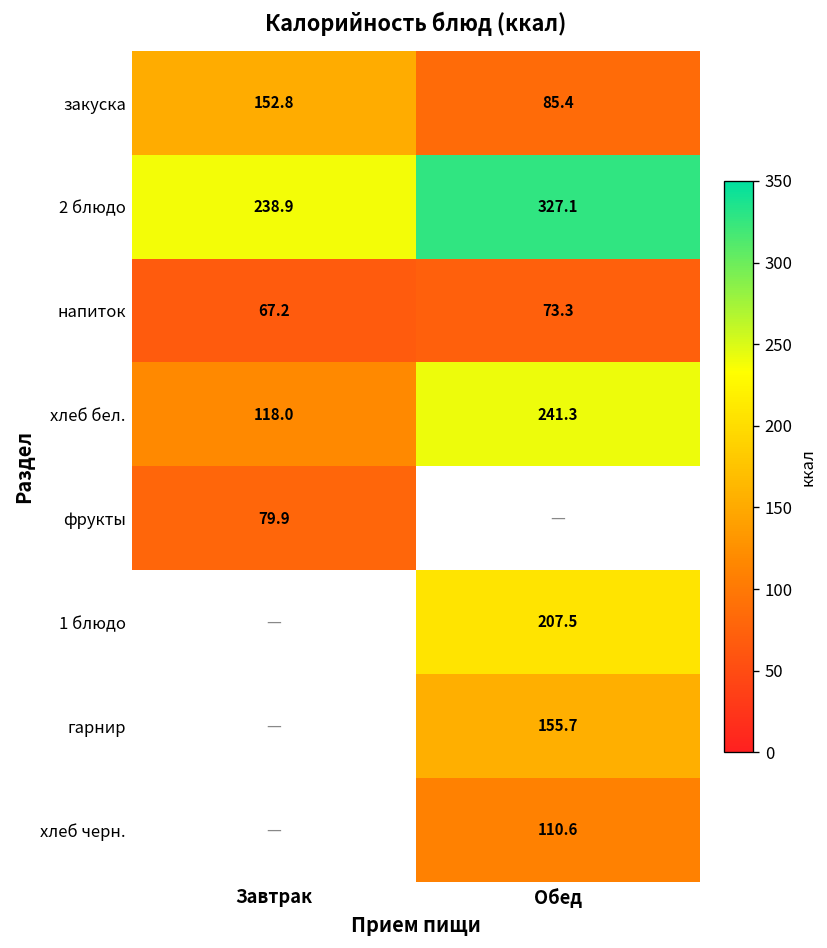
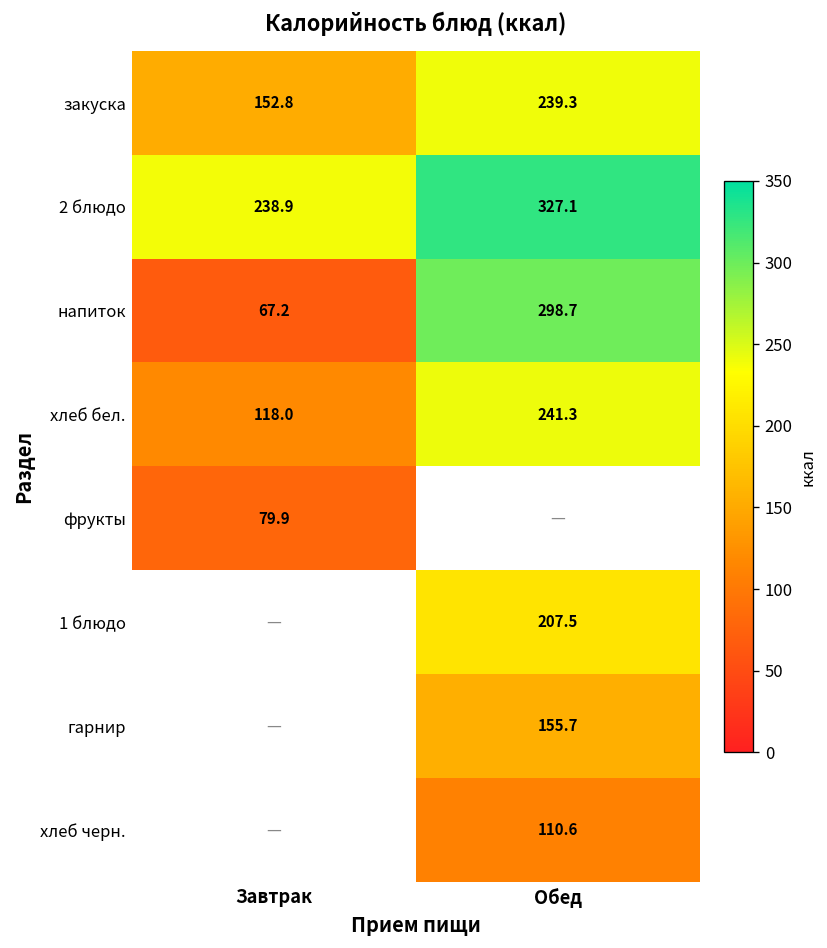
закуска, Обед: 85.4 -> 239.3
напиток, Обед: 73.3 -> 298.7
